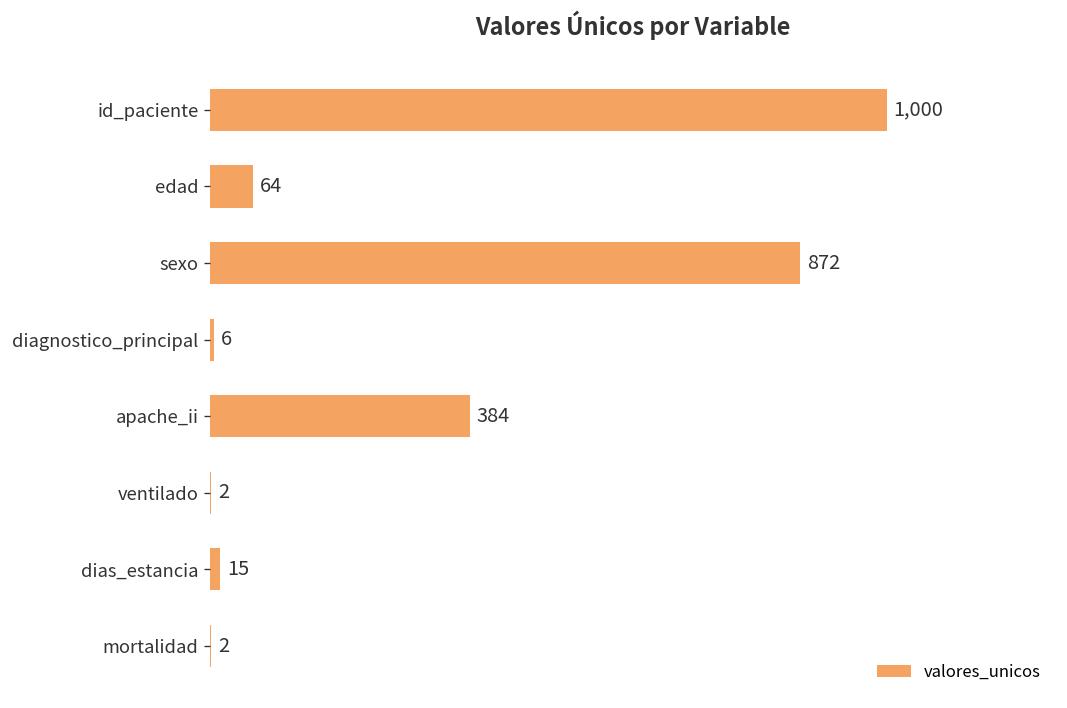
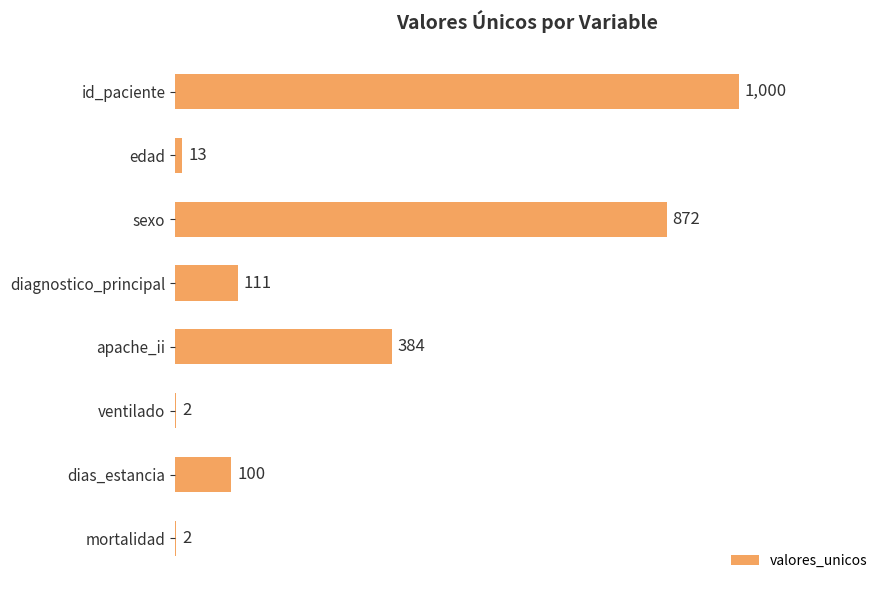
edad: 64 -> 13
diagnostico_principal: 6 -> 111
dias_estancia: 15 -> 100
